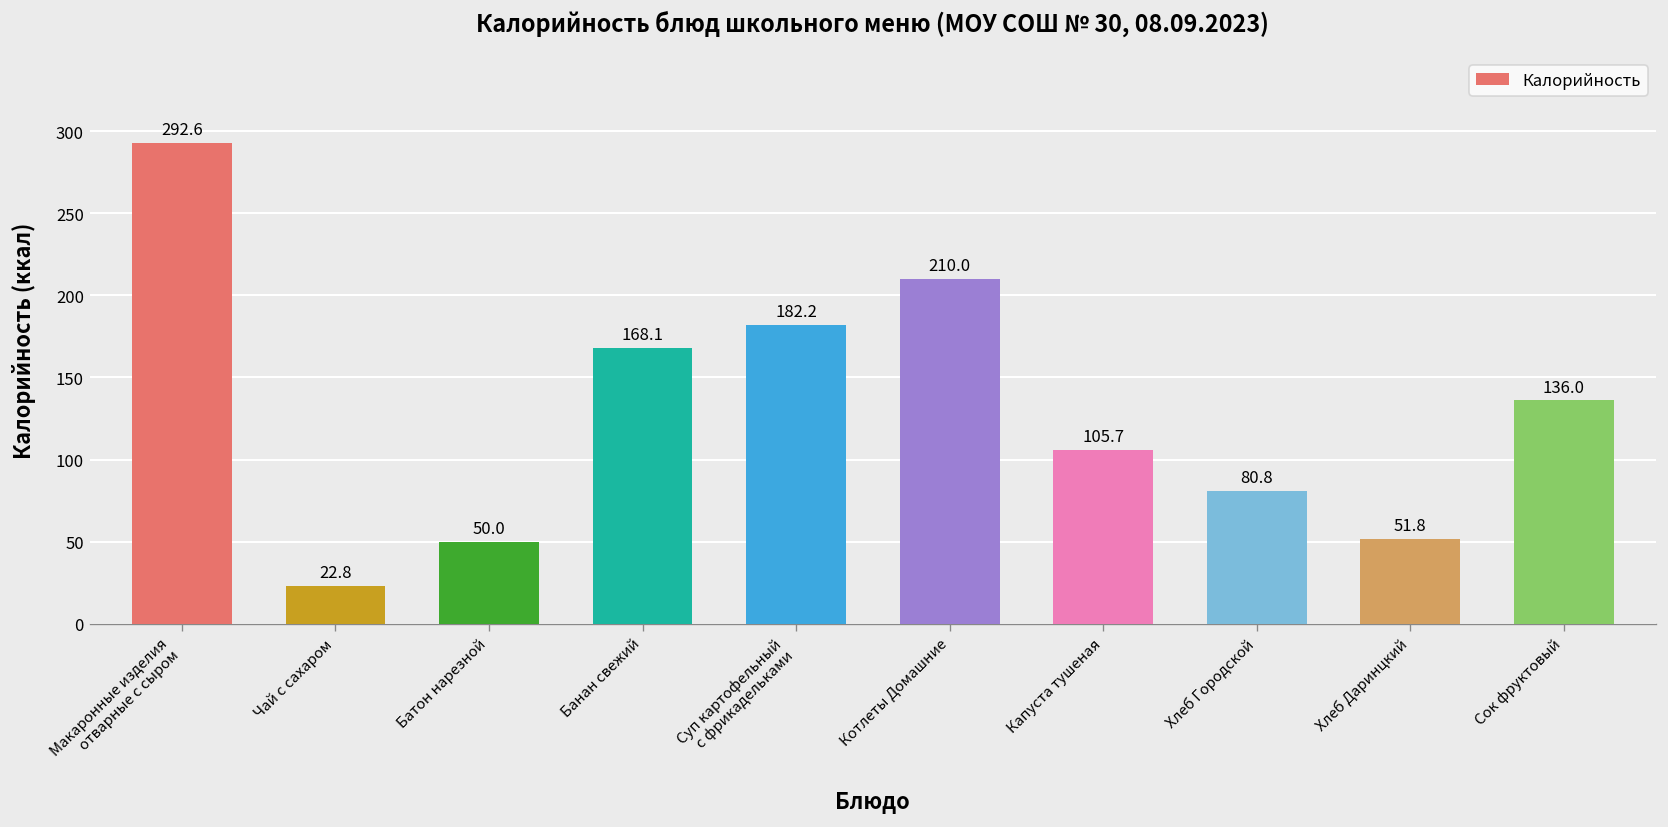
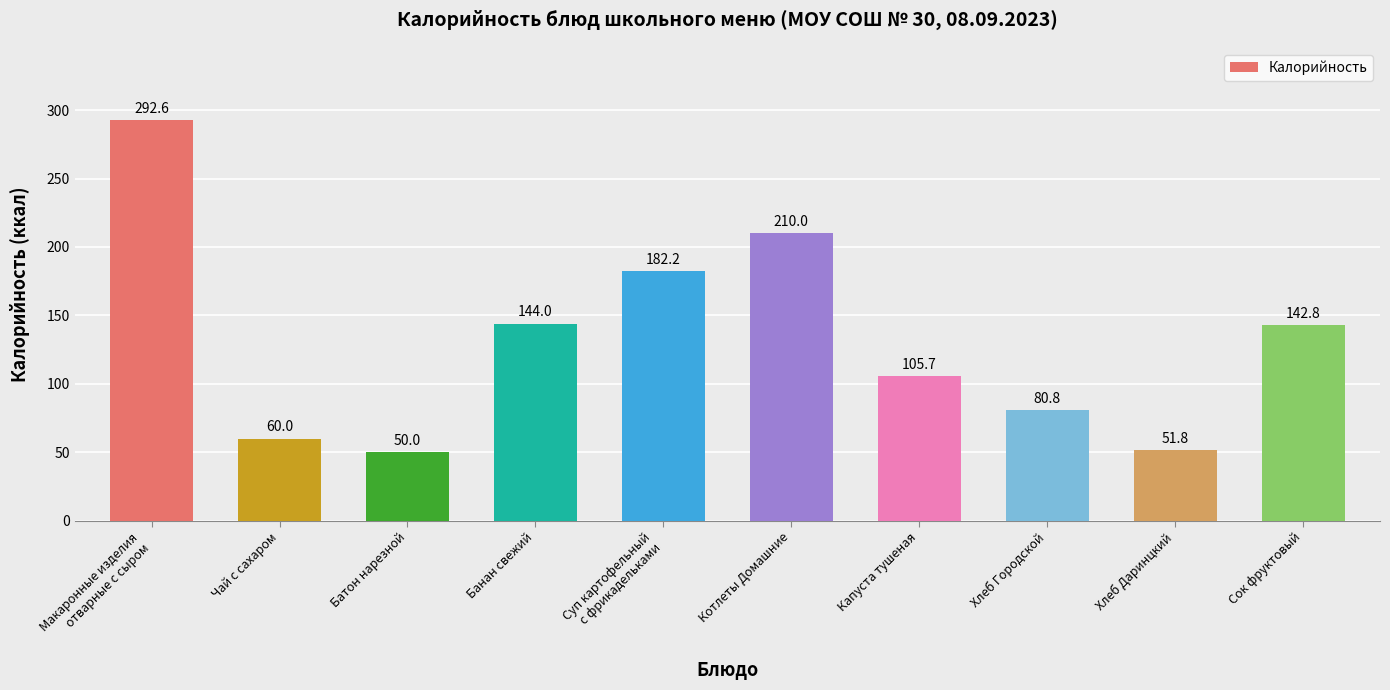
Чай с сахаром: 22.8 -> 60.0
Банан свежий: 168.1 -> 144.0
Сок фруктовый: 136.0 -> 142.8
